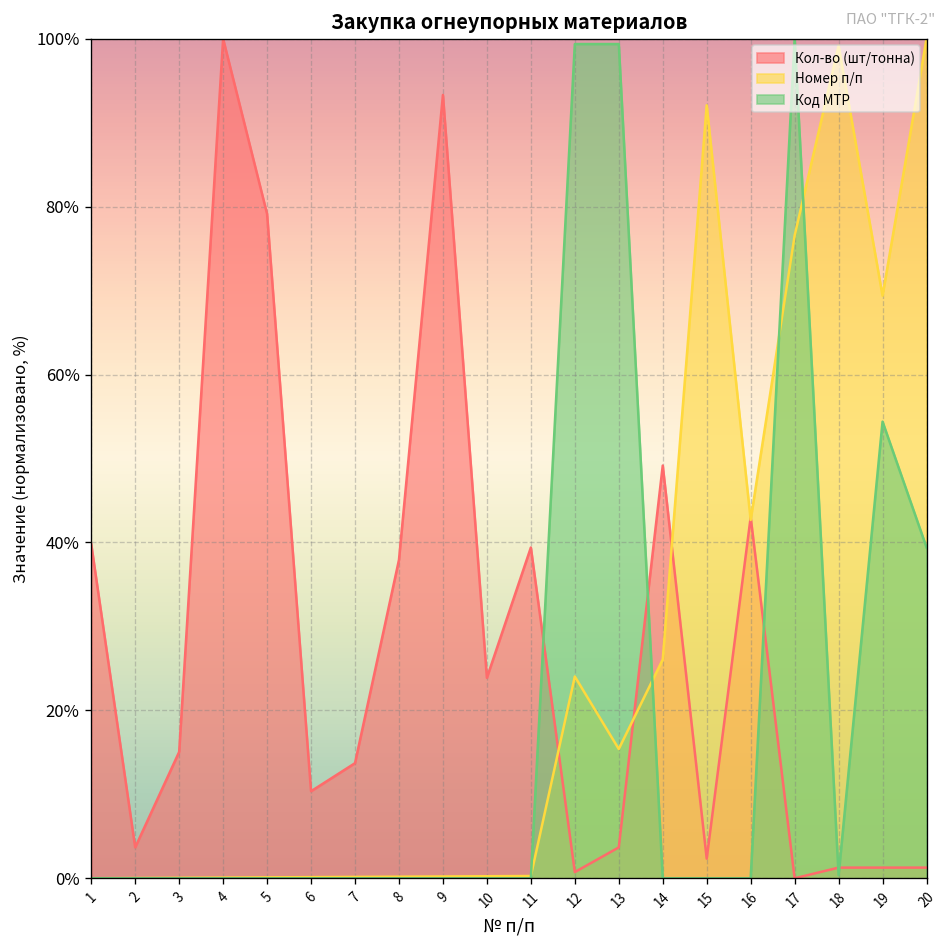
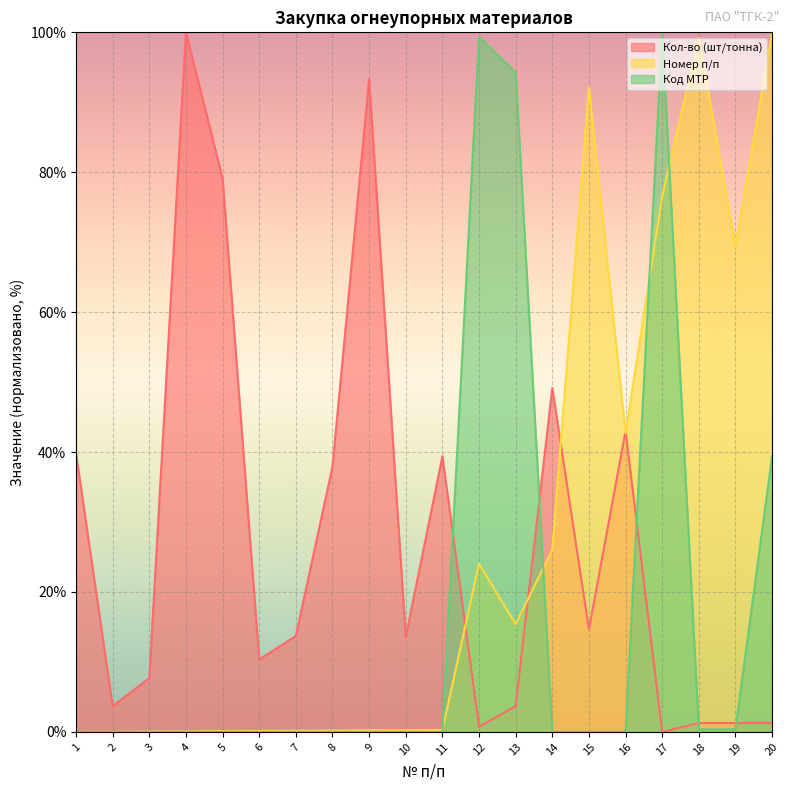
Кол-во (шт/тонна), 3: 15% -> 8%
Кол-во (шт/тонна), 10: 24% -> 14%
Код МТР, 13: 99% -> 94%
Кол-во (шт/тонна), 15: 2% -> 15%
Код МТР, 19: 54% -> 0%
